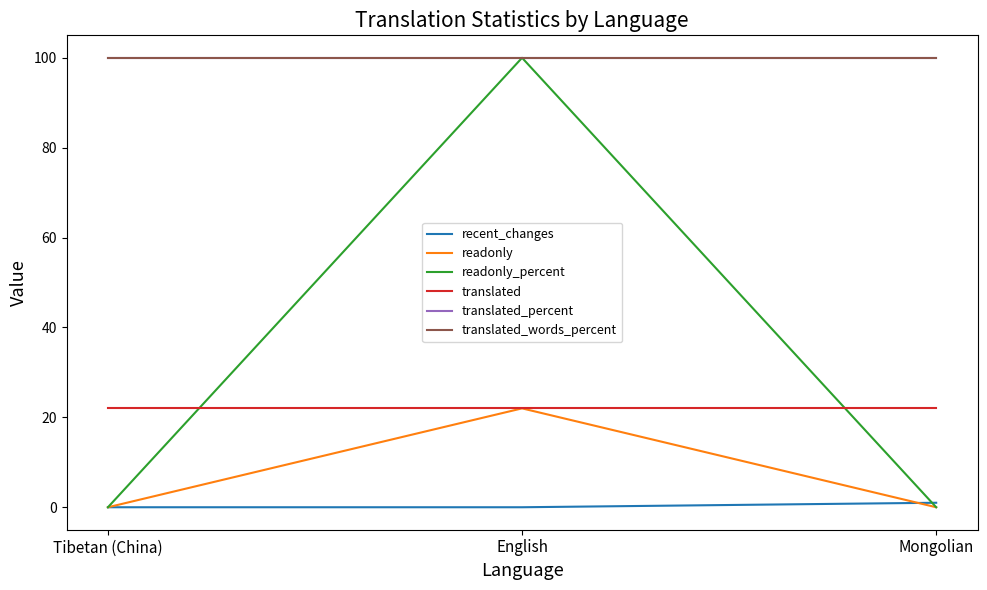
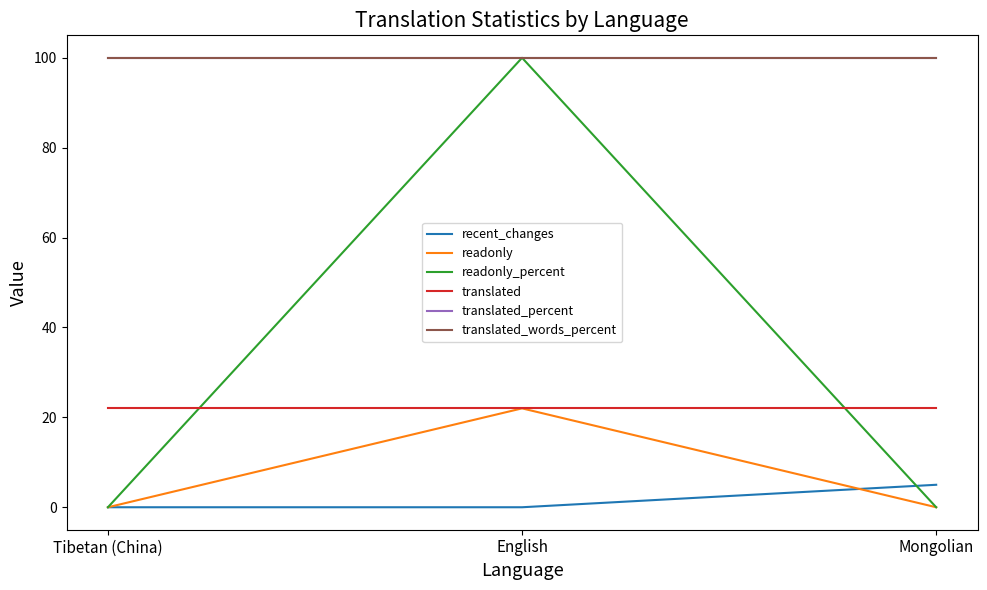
recent_changes, Mongolian: 1 -> 5
